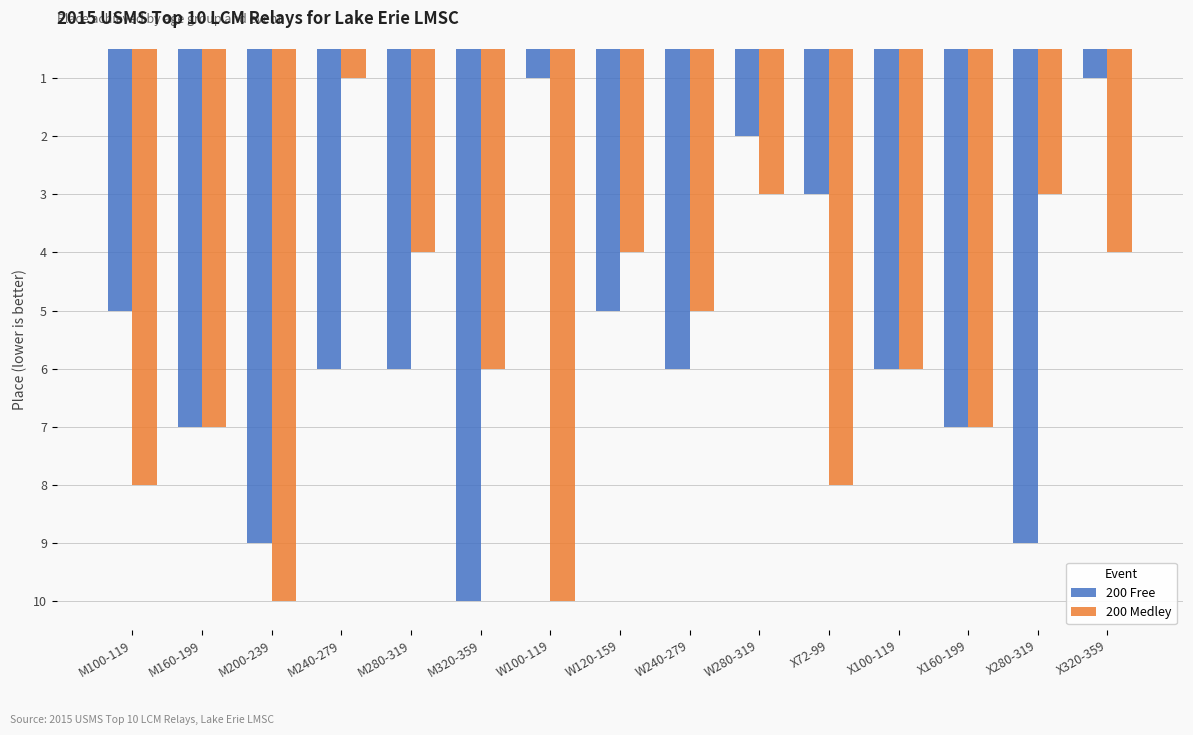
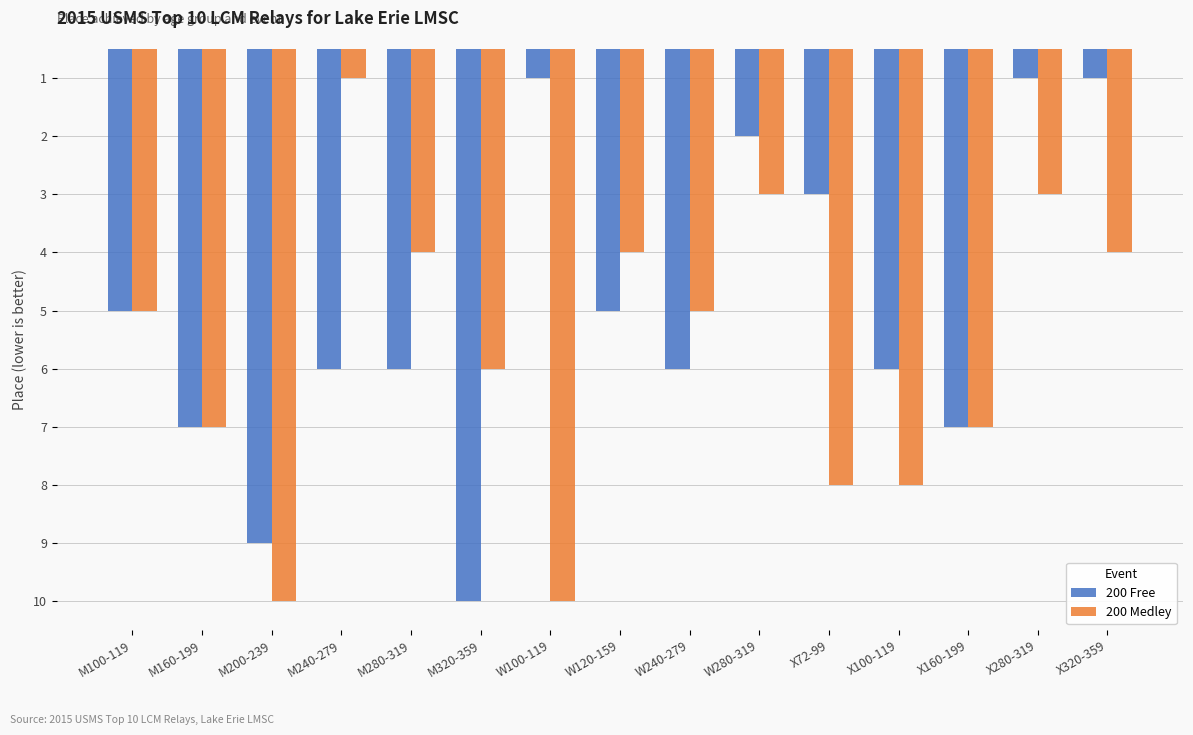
200 Medley, M100-119: 8 -> 5
200 Medley, X100-119: 6 -> 8
200 Free, X280-319: 9 -> 1
